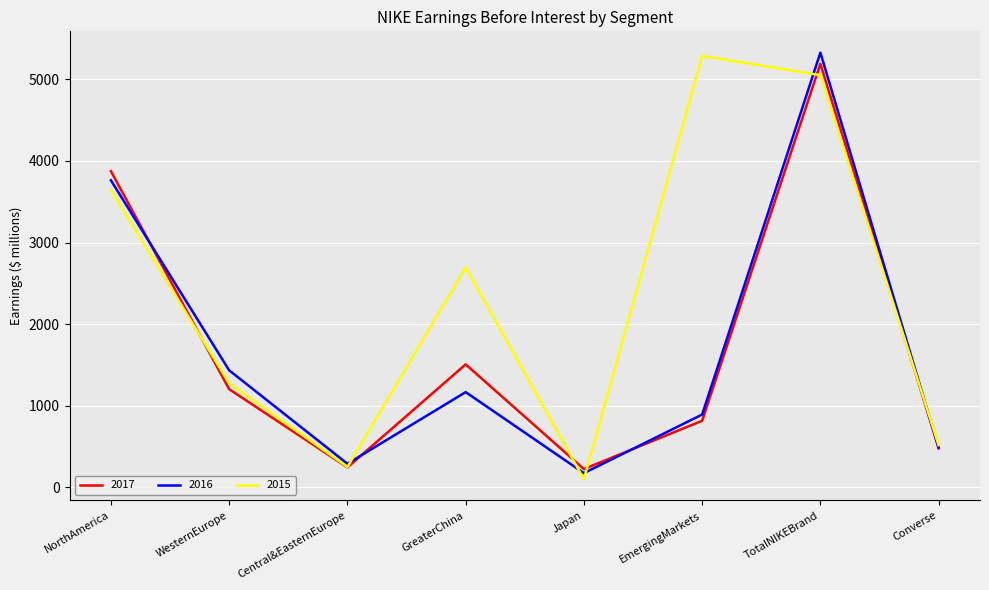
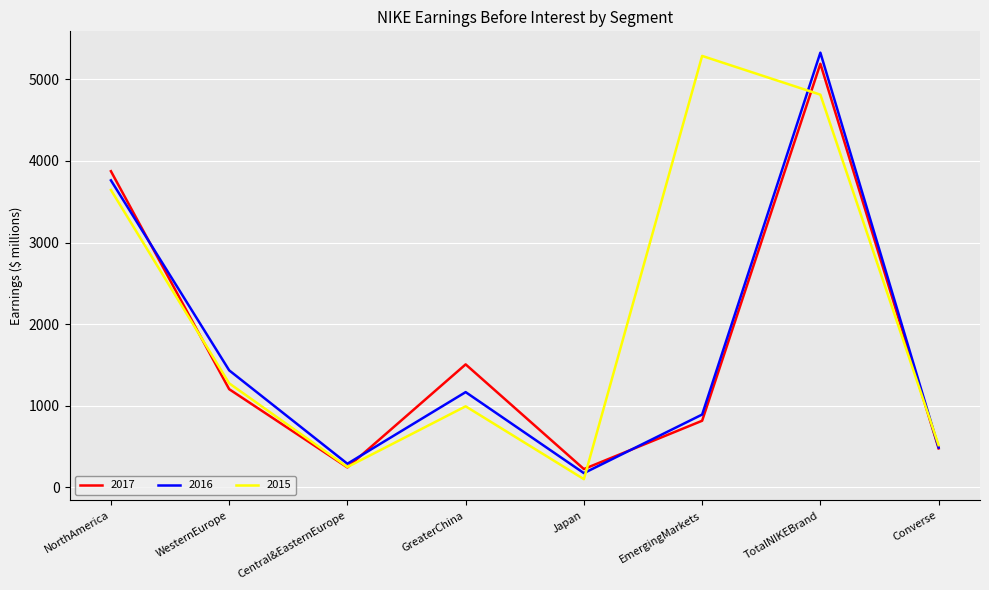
2015, GreaterChina: 2700 -> 1000
2015, TotalNIKEBrand: 5100 -> 4800
